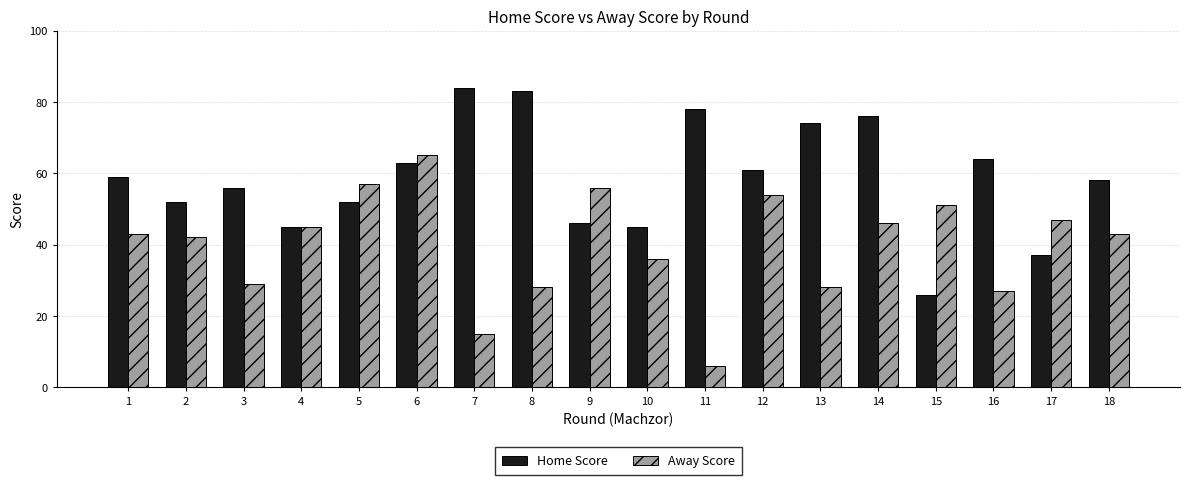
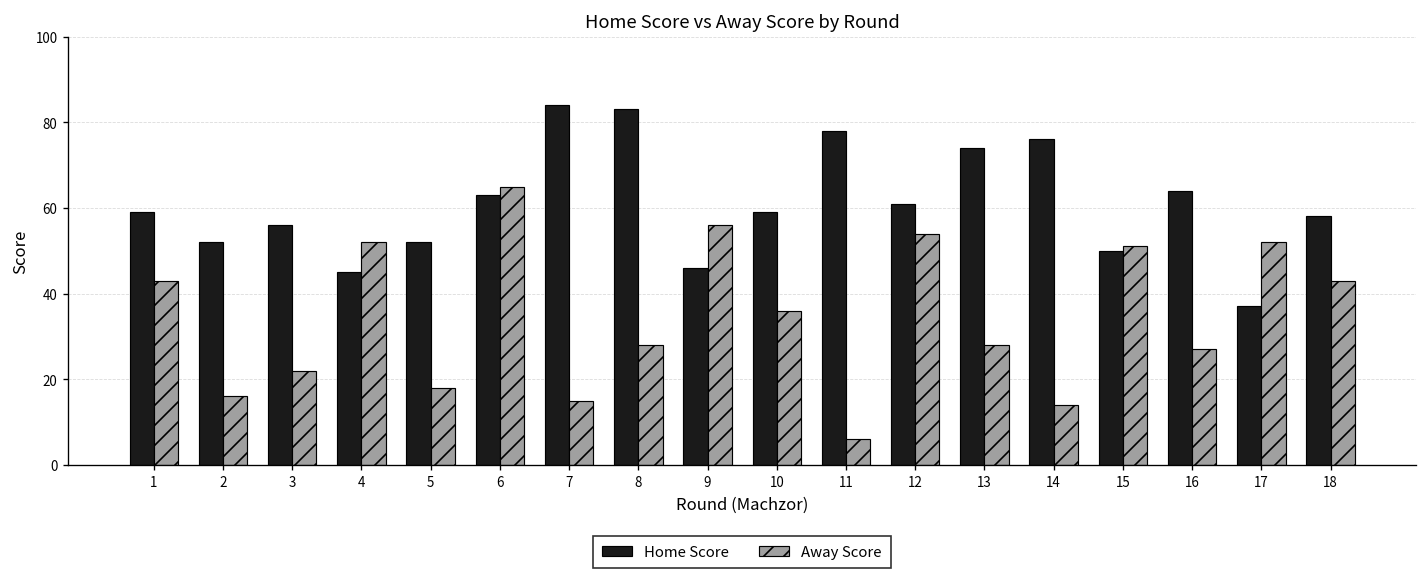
Away Score, 2: 42 -> 16
Away Score, 3: 29 -> 22
Away Score, 4: 45 -> 52
Away Score, 5: 57 -> 18
Home Score, 10: 45 -> 59
Away Score, 14: 46 -> 14
Home Score, 15: 26 -> 50
Away Score, 17: 47 -> 52
